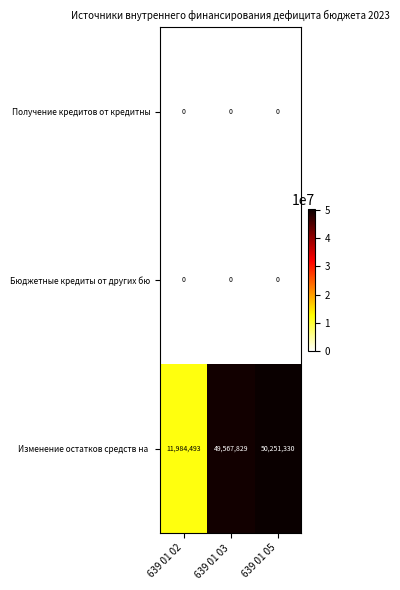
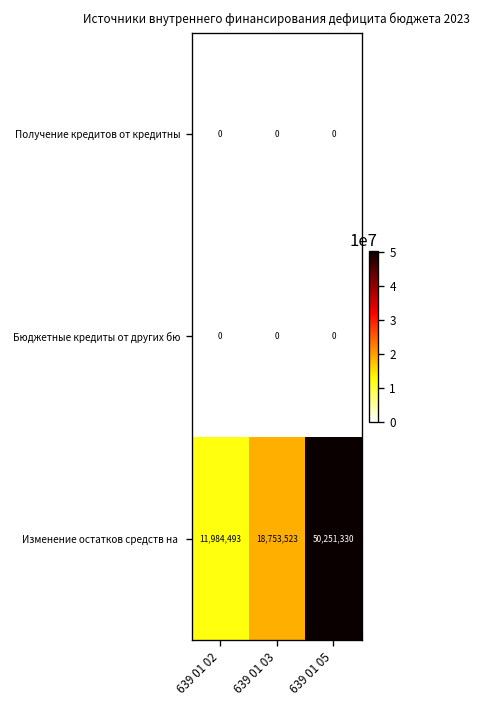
Изменение остатков средств на, 639 01 03: 49,567,829 -> 18,753,523
